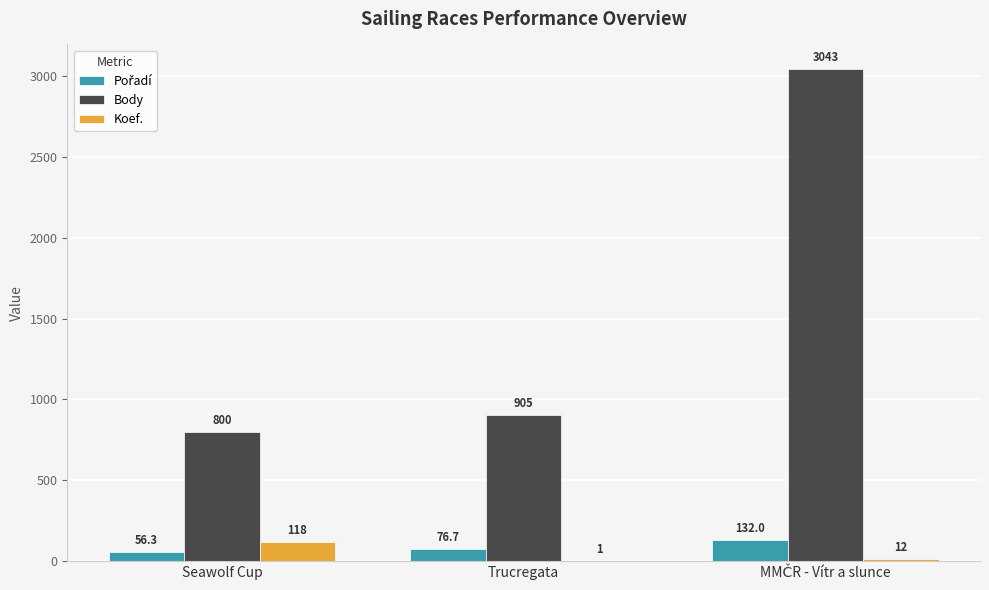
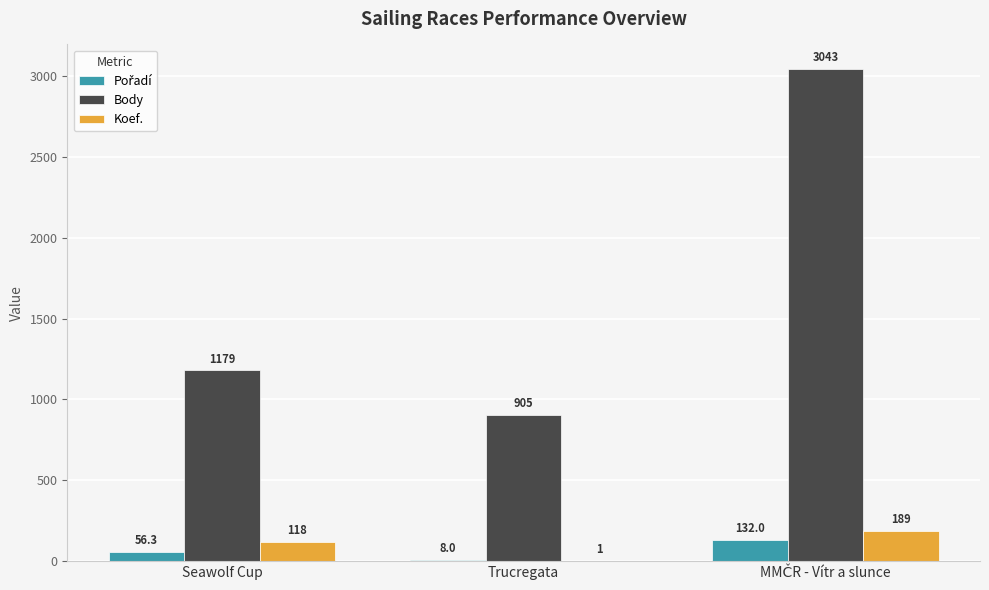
Body, Seawolf Cup: 800 -> 1179
Pořadí, Trucregata: 76.7 -> 8.0
Koef., MMČR - Vítr a slunce: 12 -> 189
